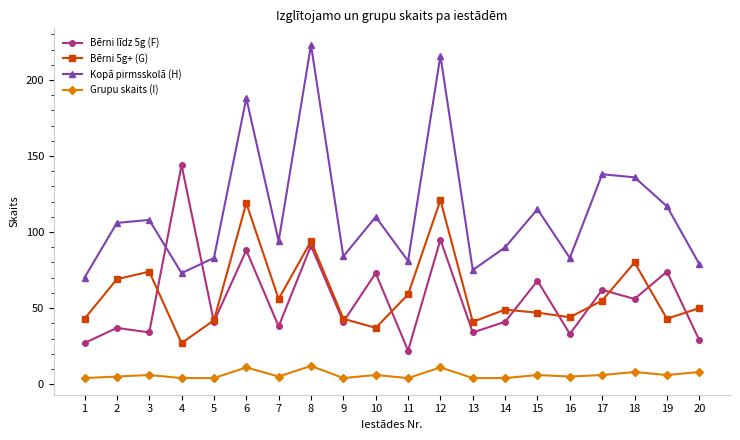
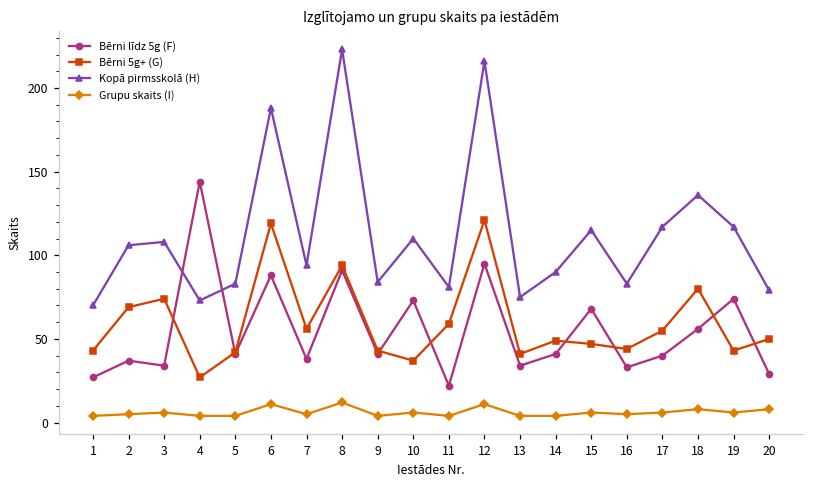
Bērni līdz 5g (F), 17: 62 -> 40
Kopā pirmsskolā (H), 17: 138 -> 117
